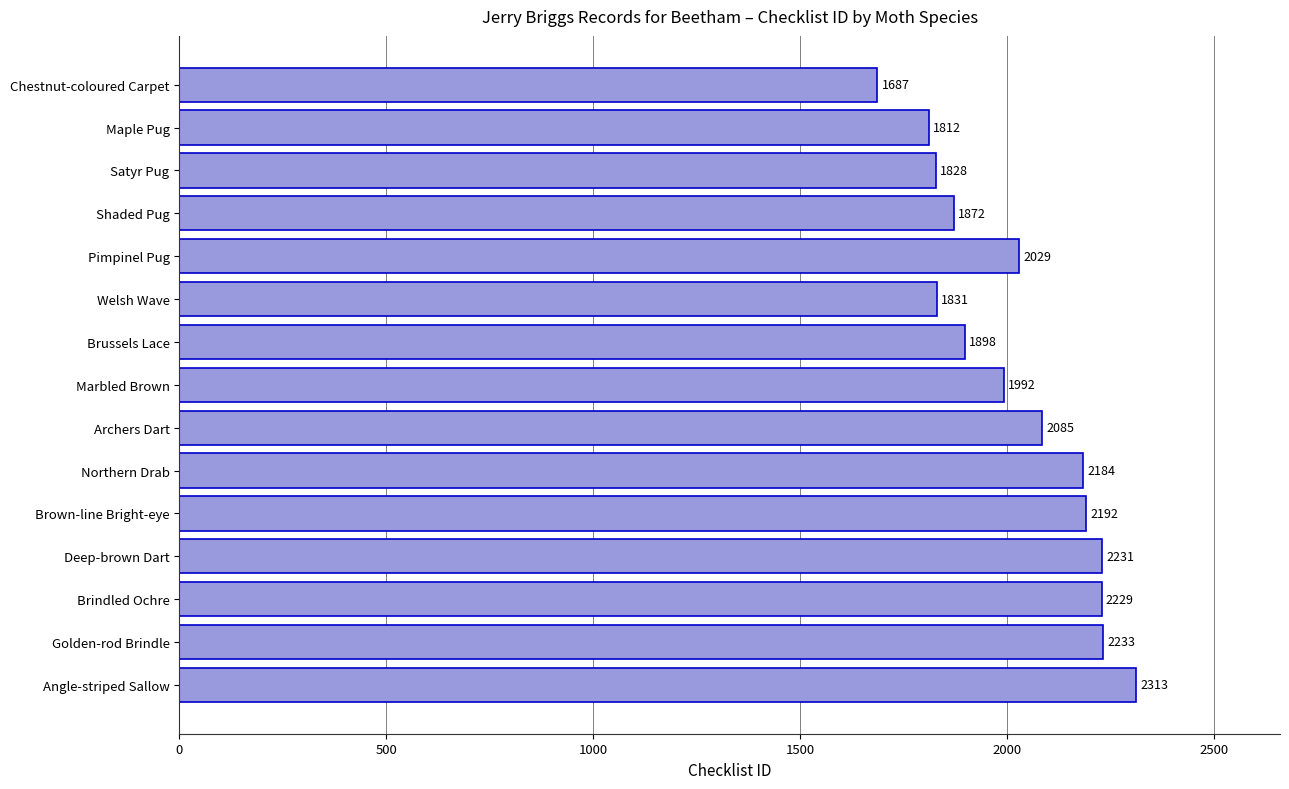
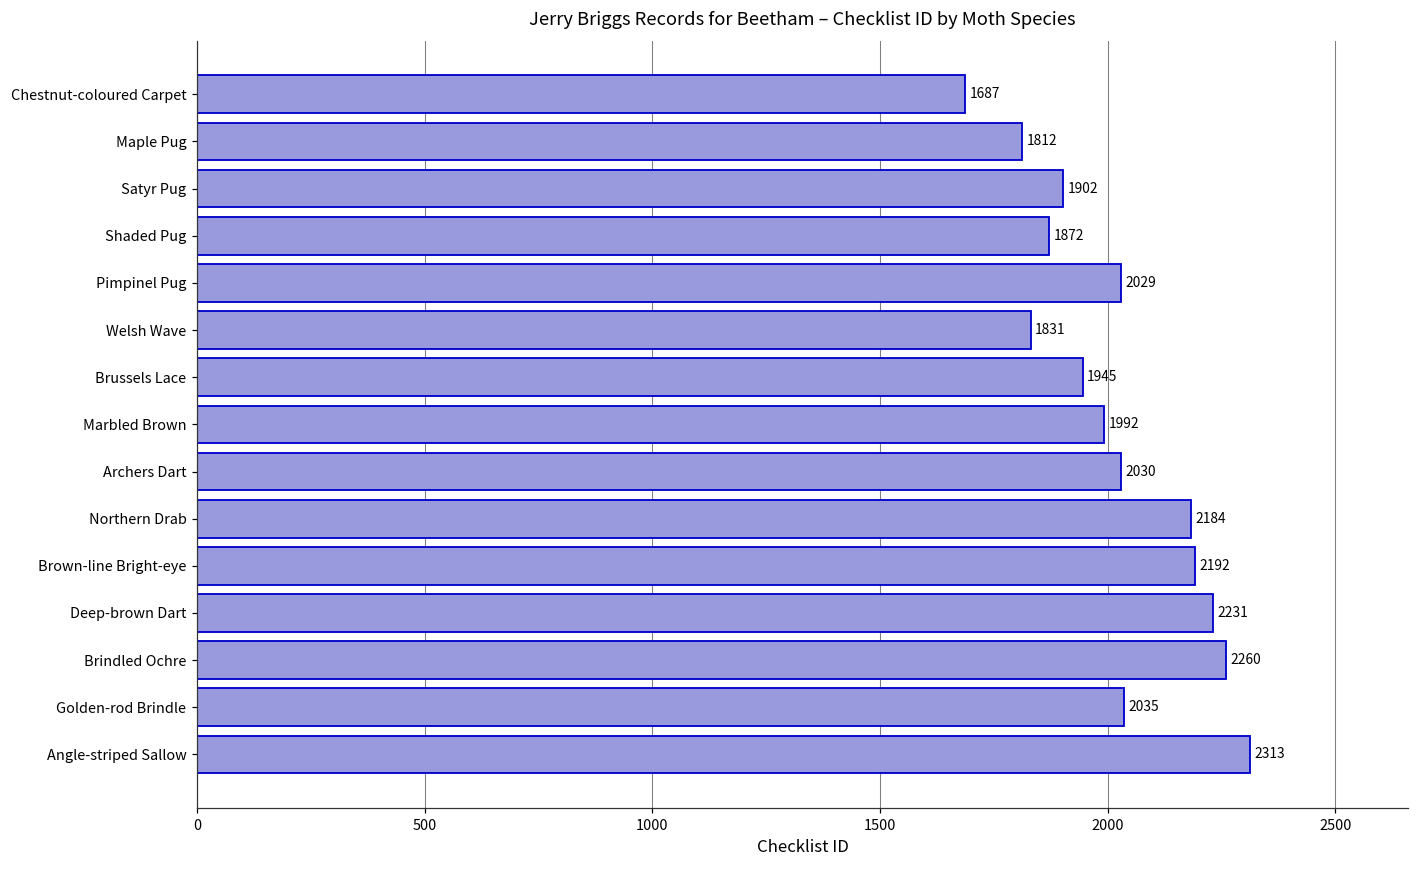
Satyr Pug: 1828 -> 1902
Brussels Lace: 1898 -> 1945
Archers Dart: 2085 -> 2030
Brindled Ochre: 2229 -> 2260
Golden-rod Brindle: 2233 -> 2035
